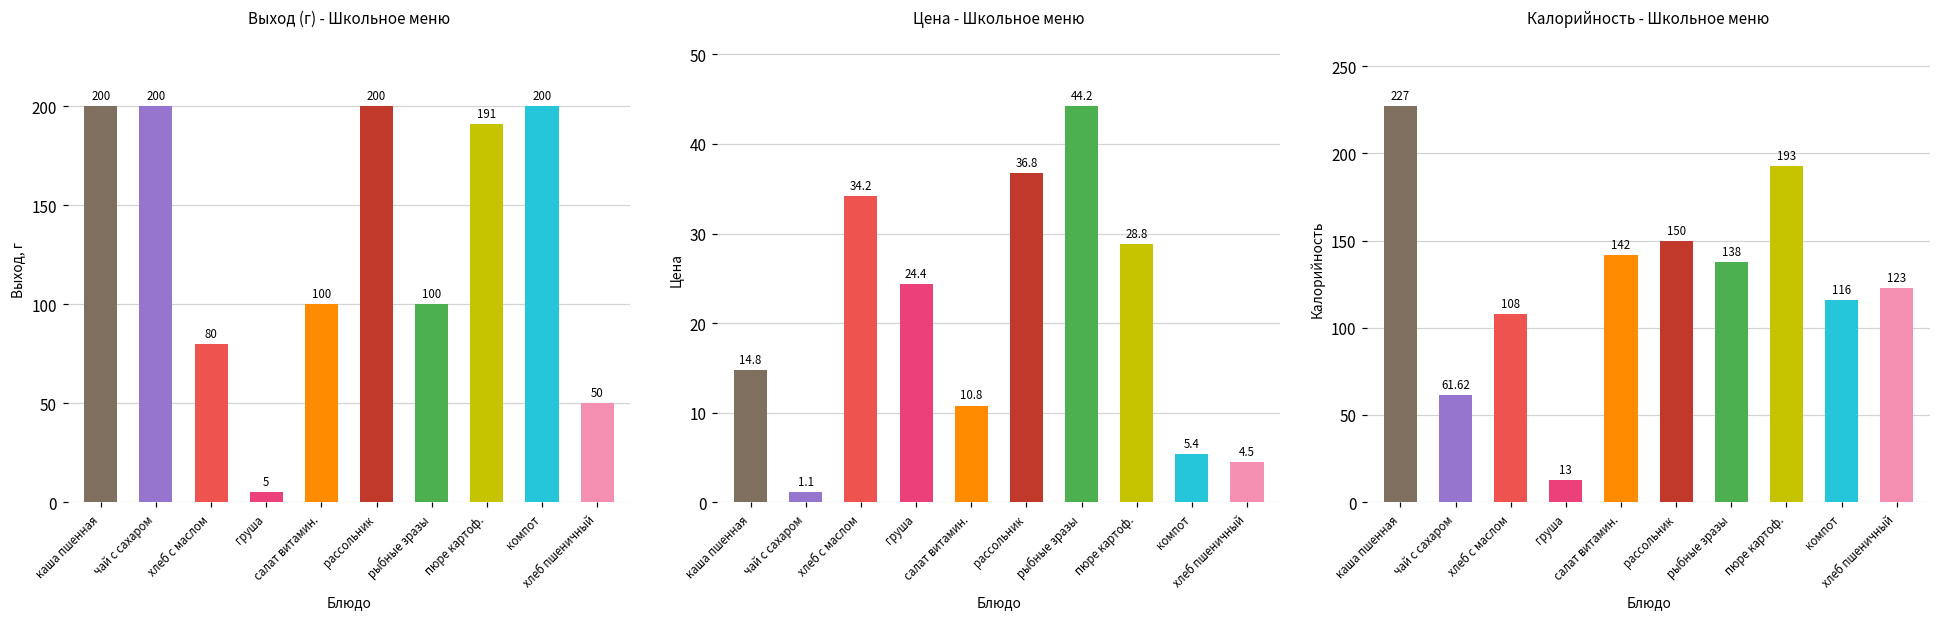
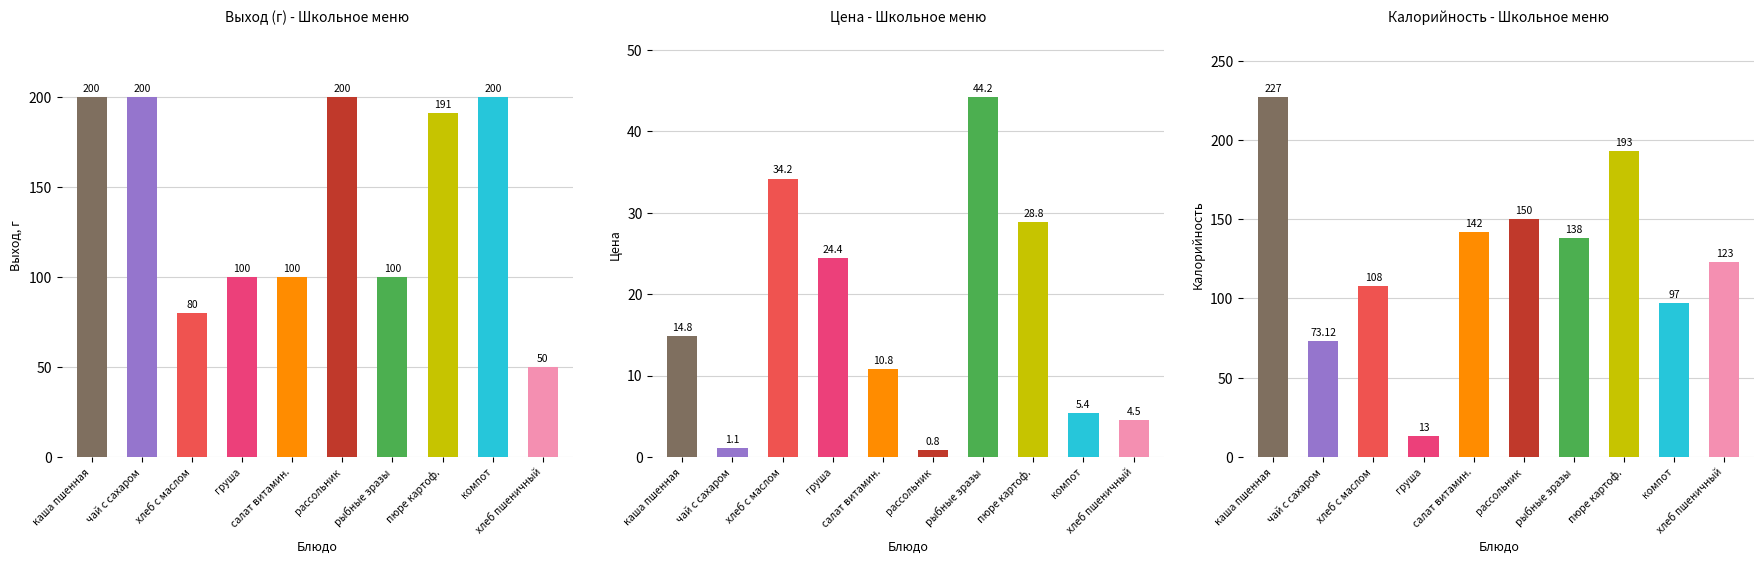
Выход (г) - Школьное меню, груша: 5 -> 100
Цена - Школьное меню, рассольник: 36.8 -> 0.8
Калорийность - Школьное меню, чай с сахаром: 61.62 -> 73.12
Калорийность - Школьное меню, компот: 116 -> 97
